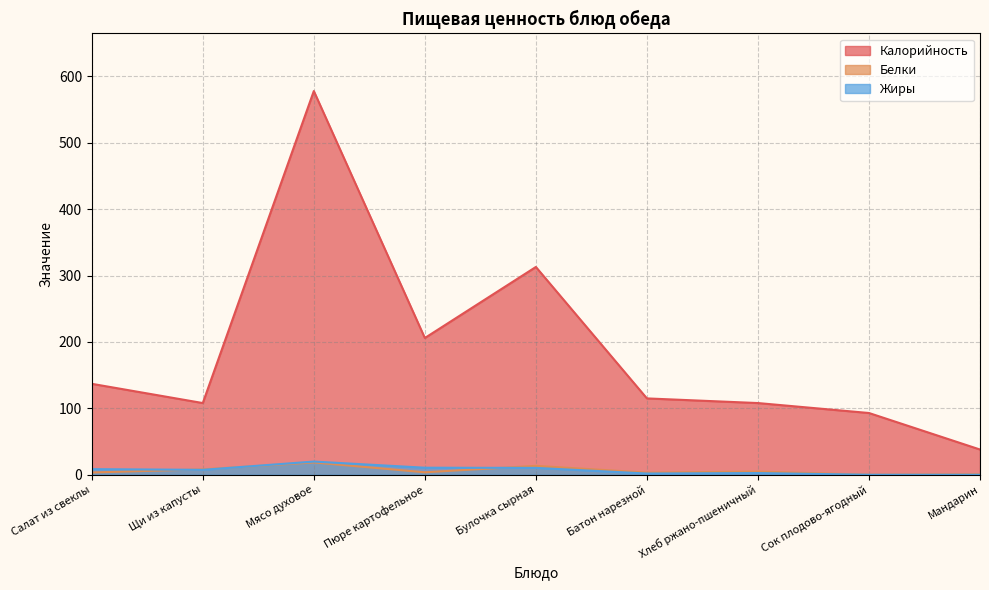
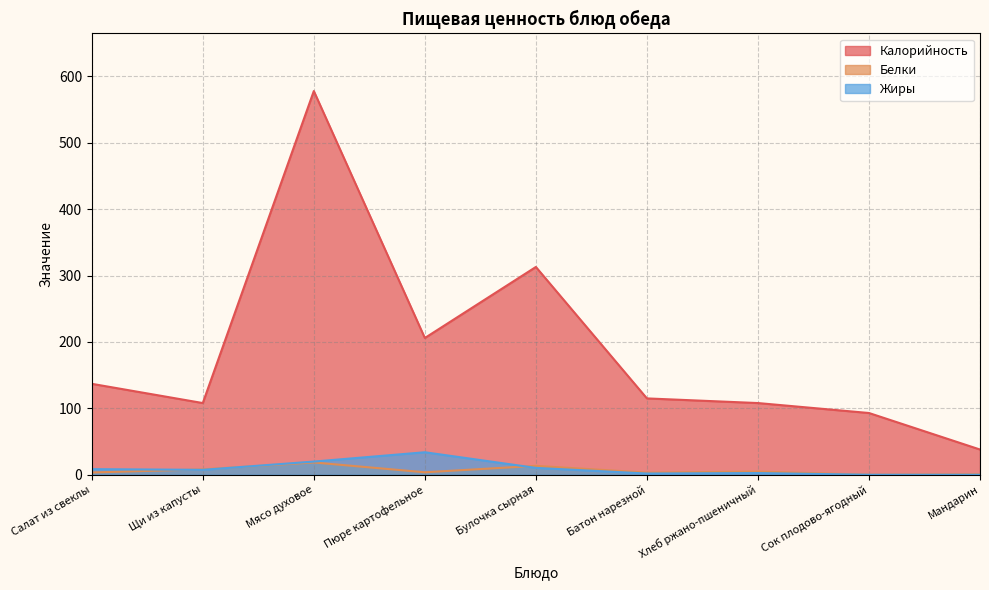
Жиры, Пюре картофельное: 10 -> 30
